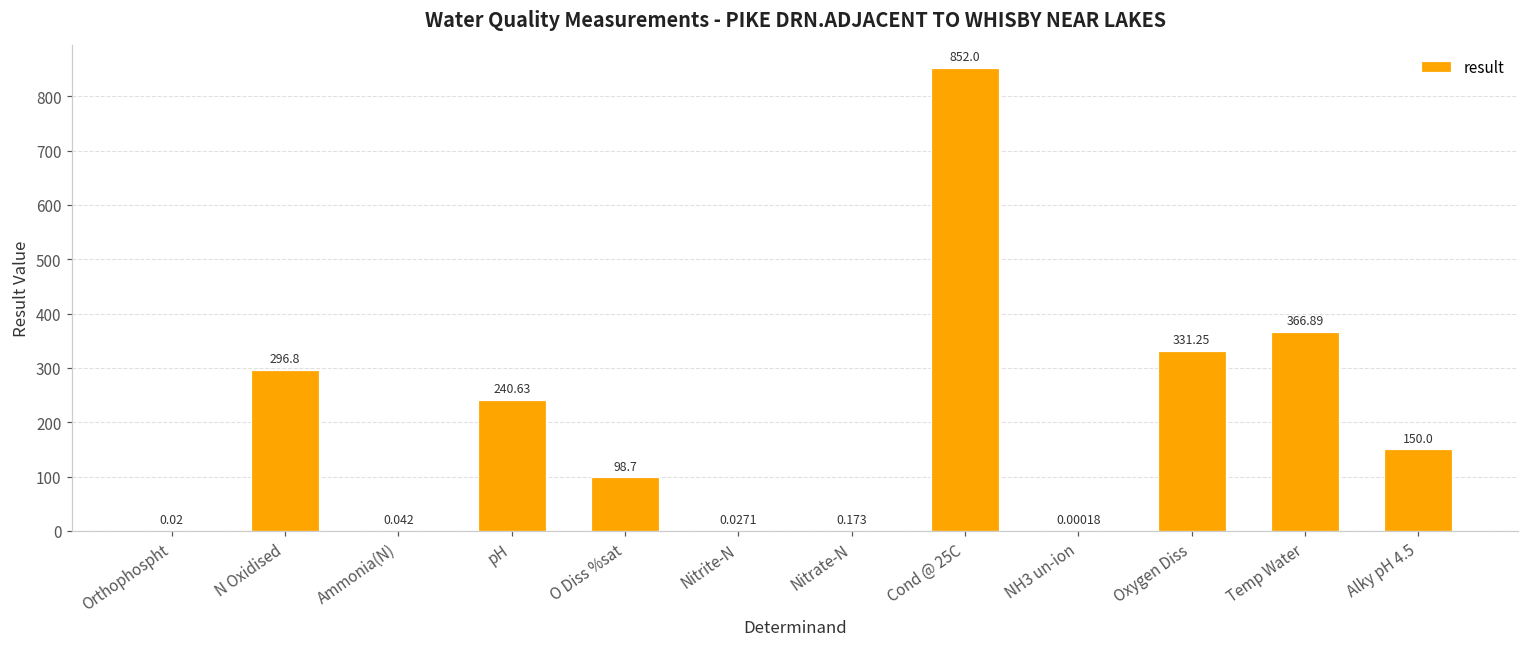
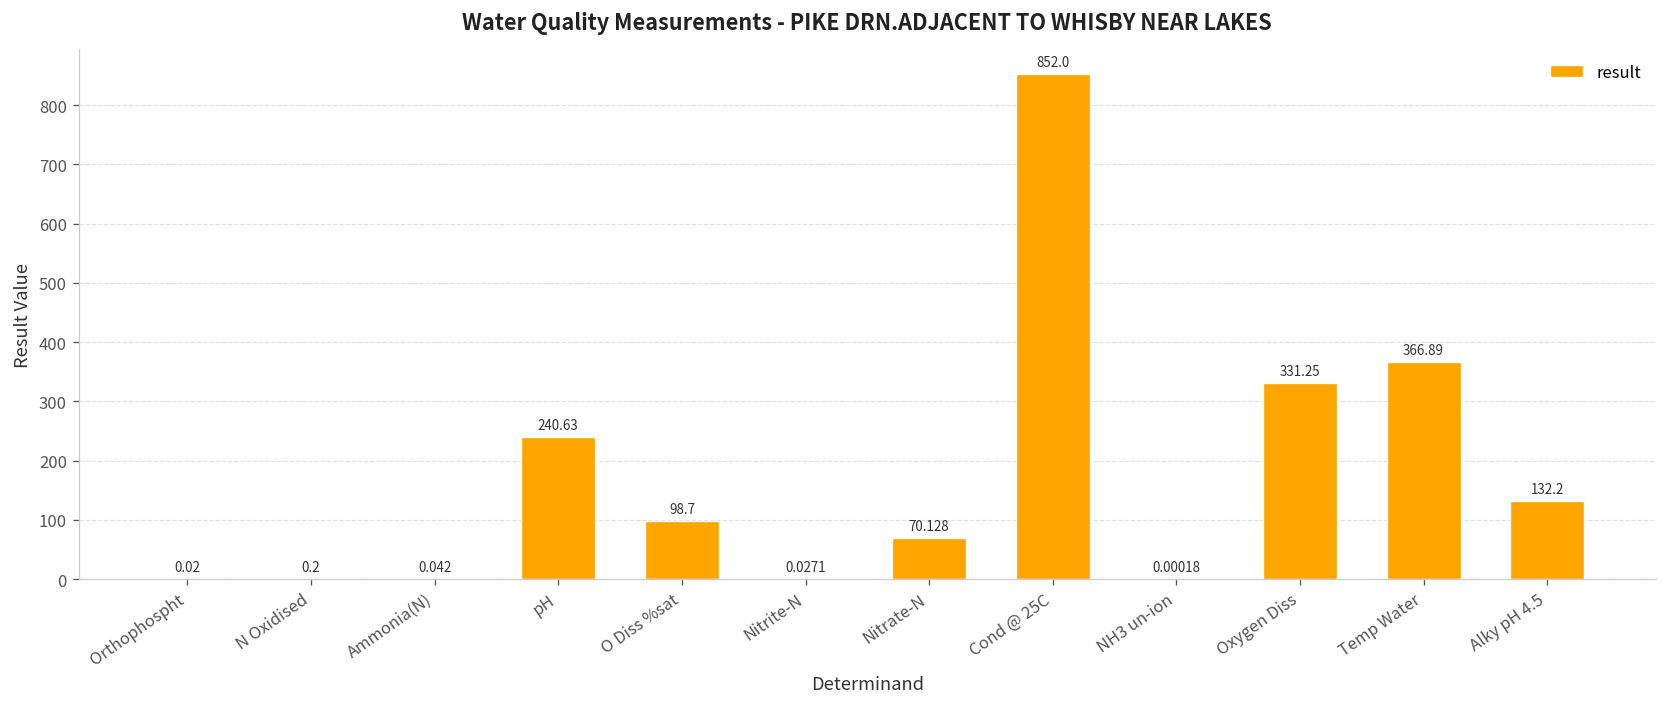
N Oxidised: 296.8 -> 0.2
Nitrate-N: 0.173 -> 70.128
Alky pH 4.5: 150.0 -> 132.2
